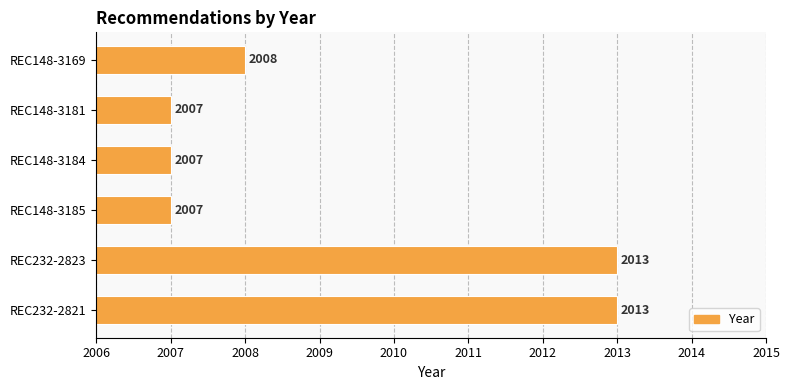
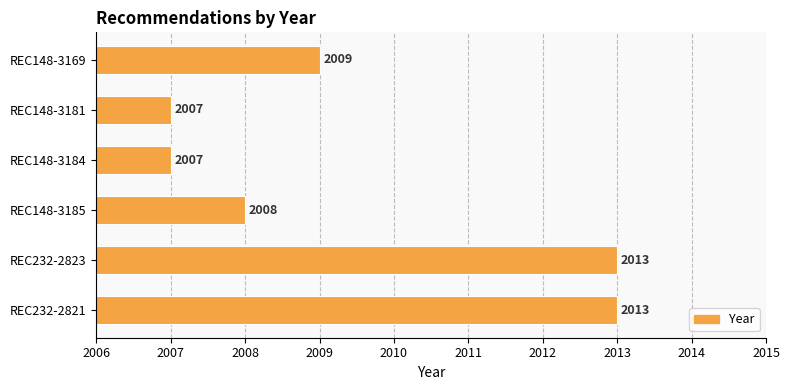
REC148-3169: 2008 -> 2009
REC148-3185: 2007 -> 2008
